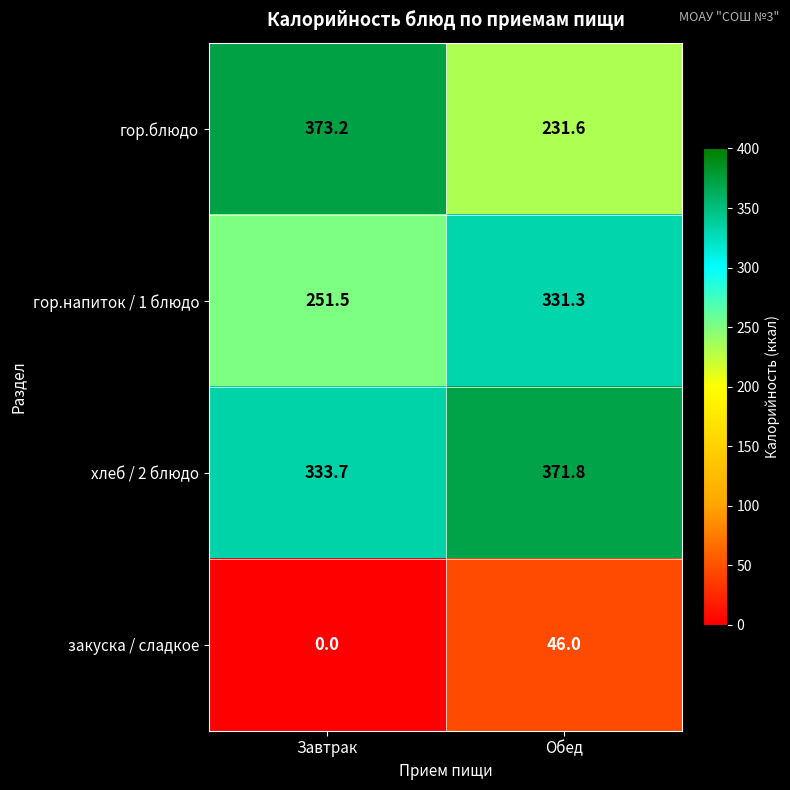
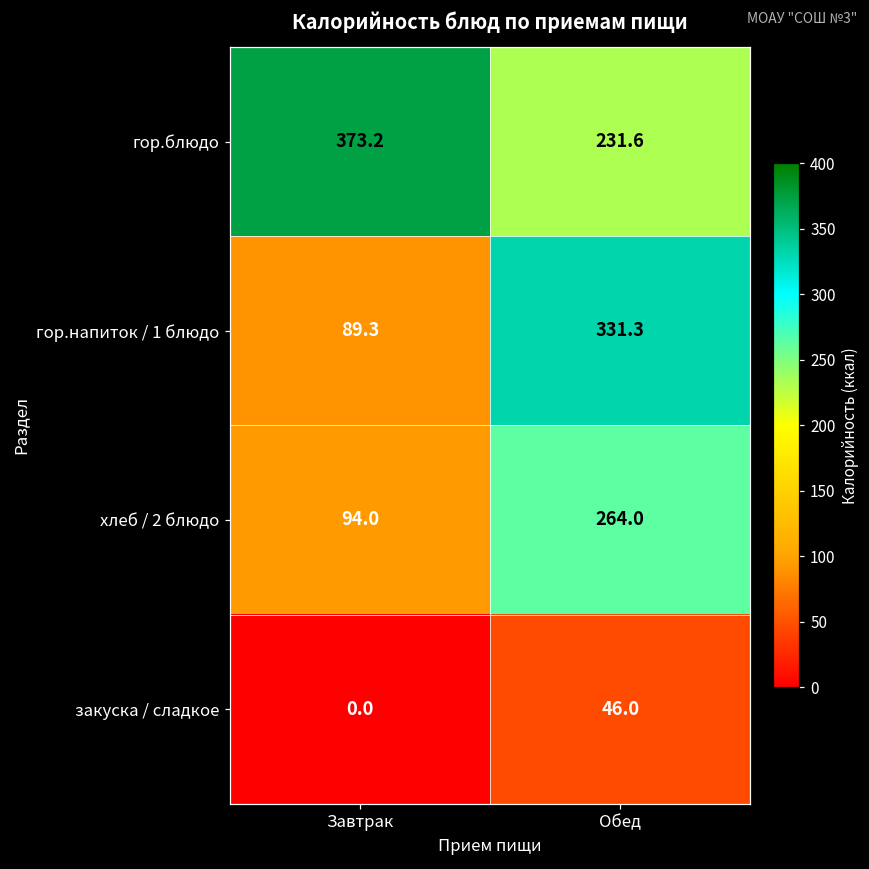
гор.напиток / 1 блюдо, Завтрак: 251.5 -> 89.3
хлеб / 2 блюдо, Завтрак: 333.7 -> 94.0
хлеб / 2 блюдо, Обед: 371.8 -> 264.0
